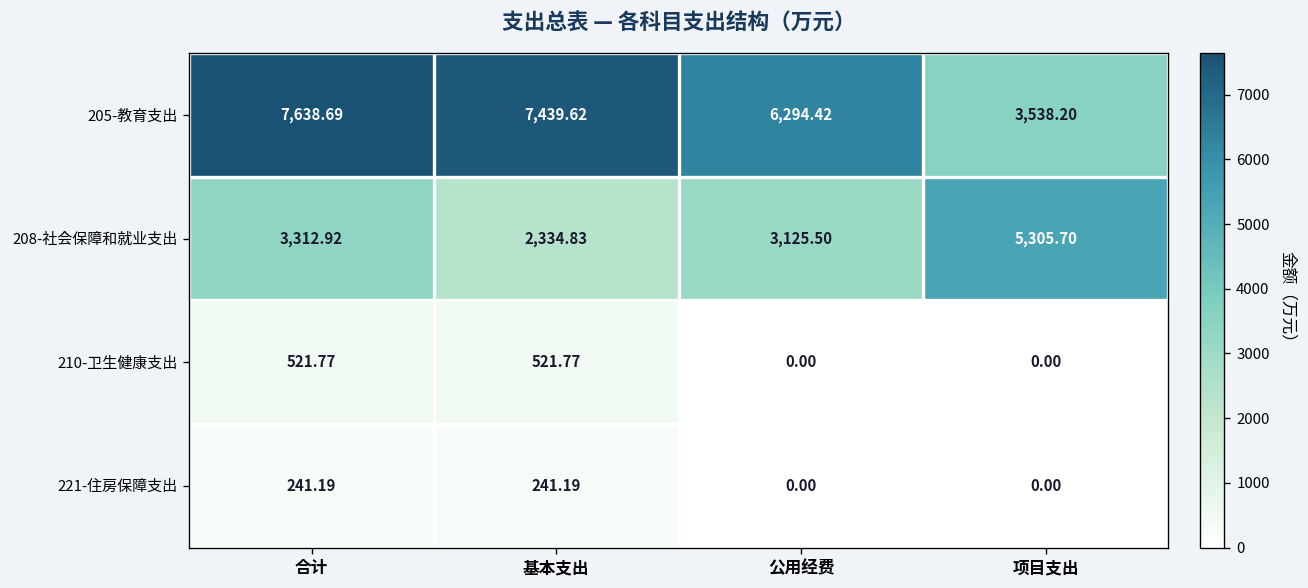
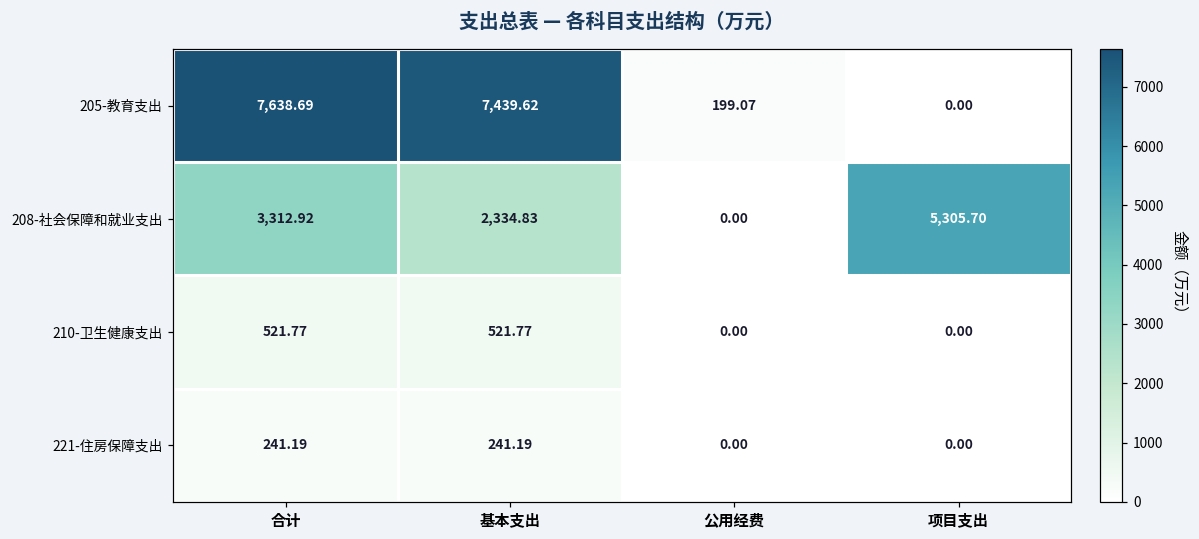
205-教育支出, 公用经费: 6,294.42 -> 199.07
205-教育支出, 项目支出: 3,538.20 -> 0.00
208-社会保障和就业支出, 公用经费: 3,125.50 -> 0.00
